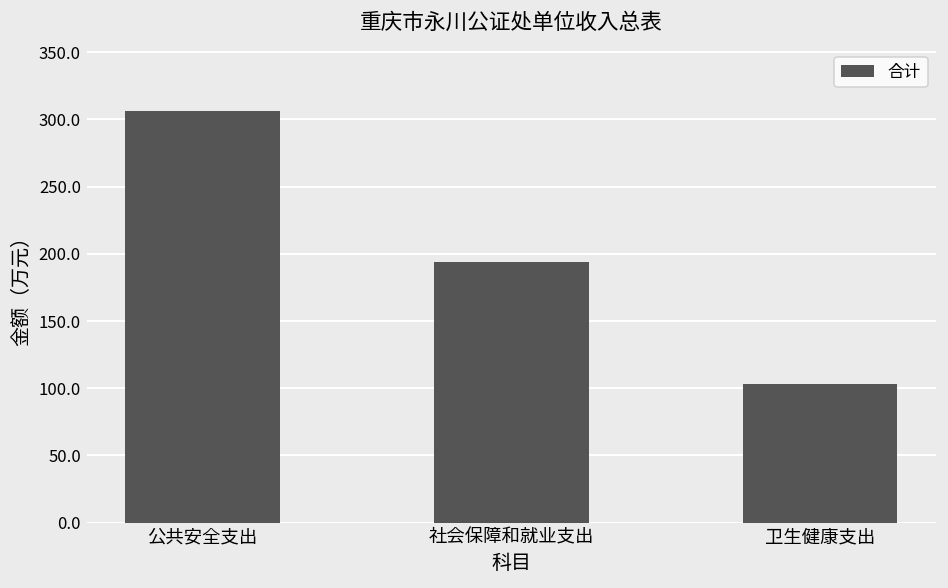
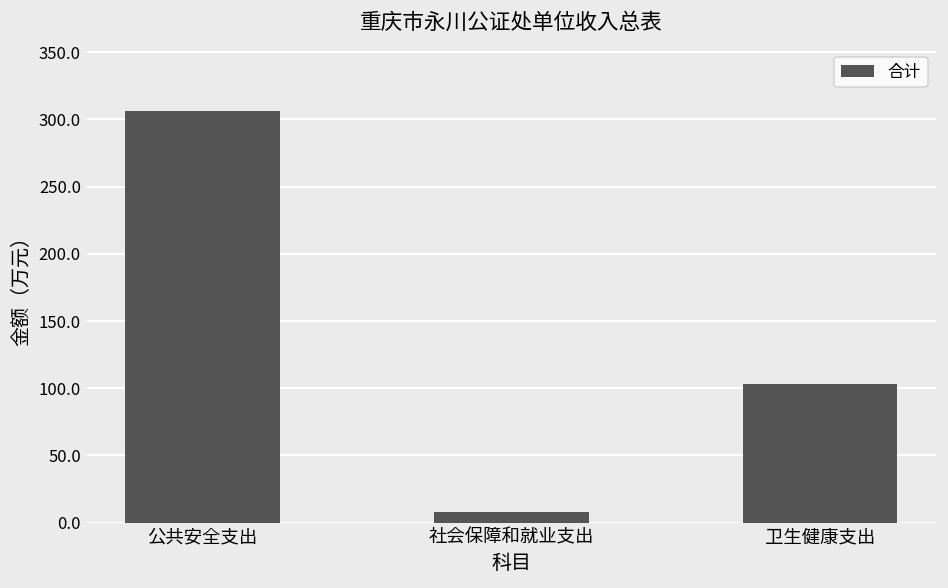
社会保障和就业支出: 194 -> 8
